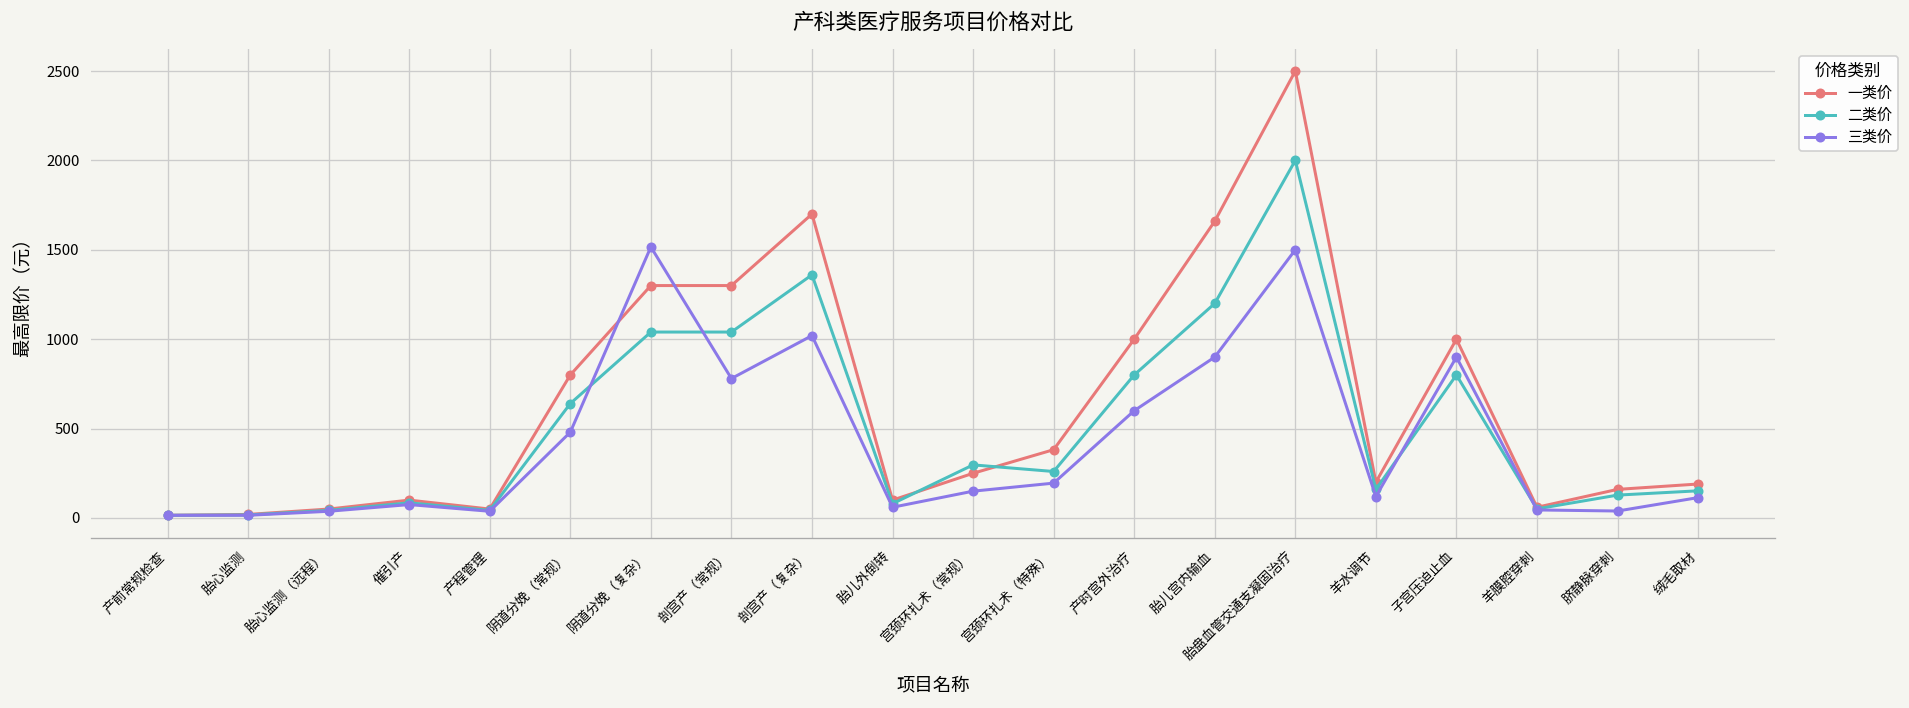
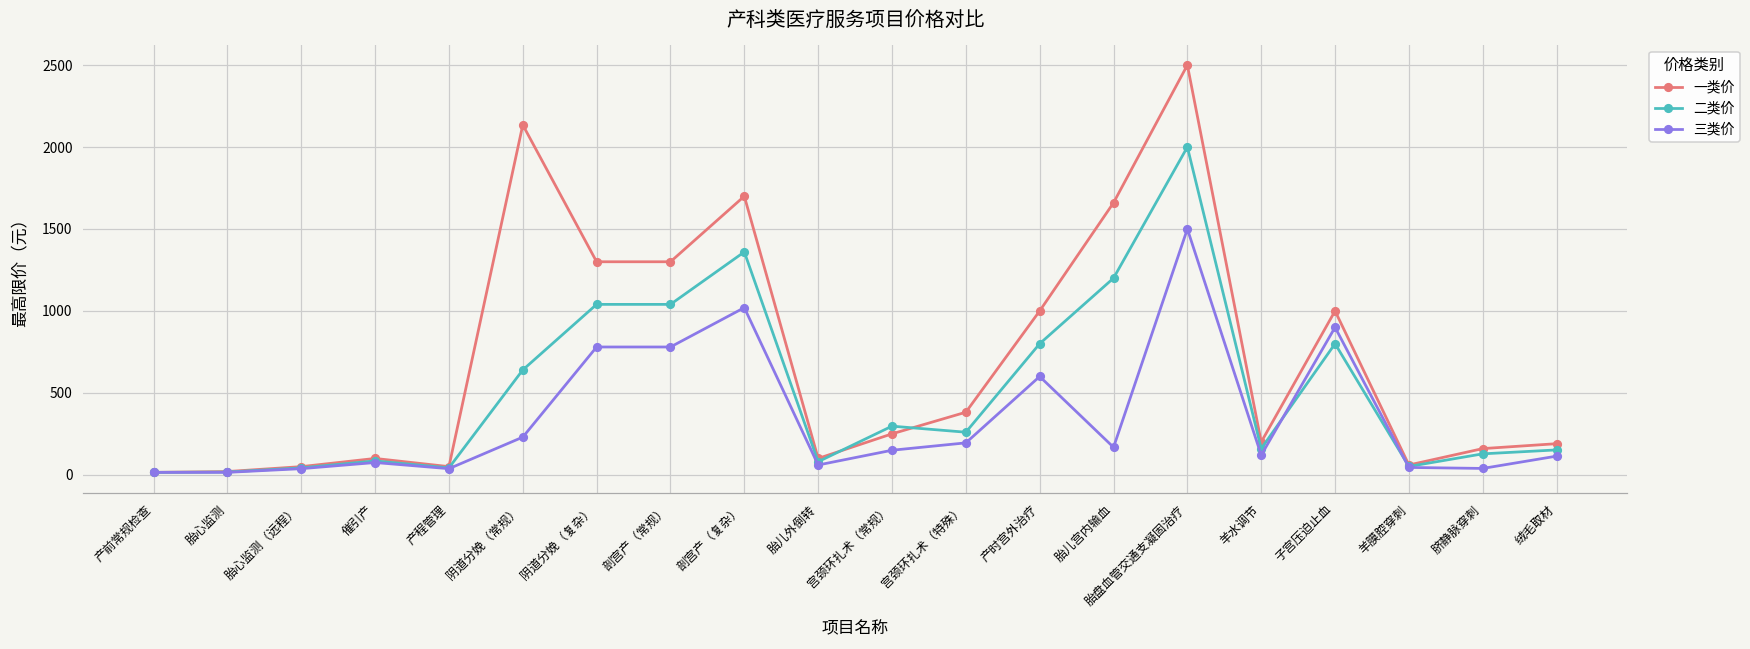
一类价, 阴道分娩（常规）: 800 -> 2140
三类价, 阴道分娩（常规）: 480 -> 230
三类价, 阴道分娩（复杂）: 1520 -> 780
三类价, 胎儿宫内输血: 900 -> 170
